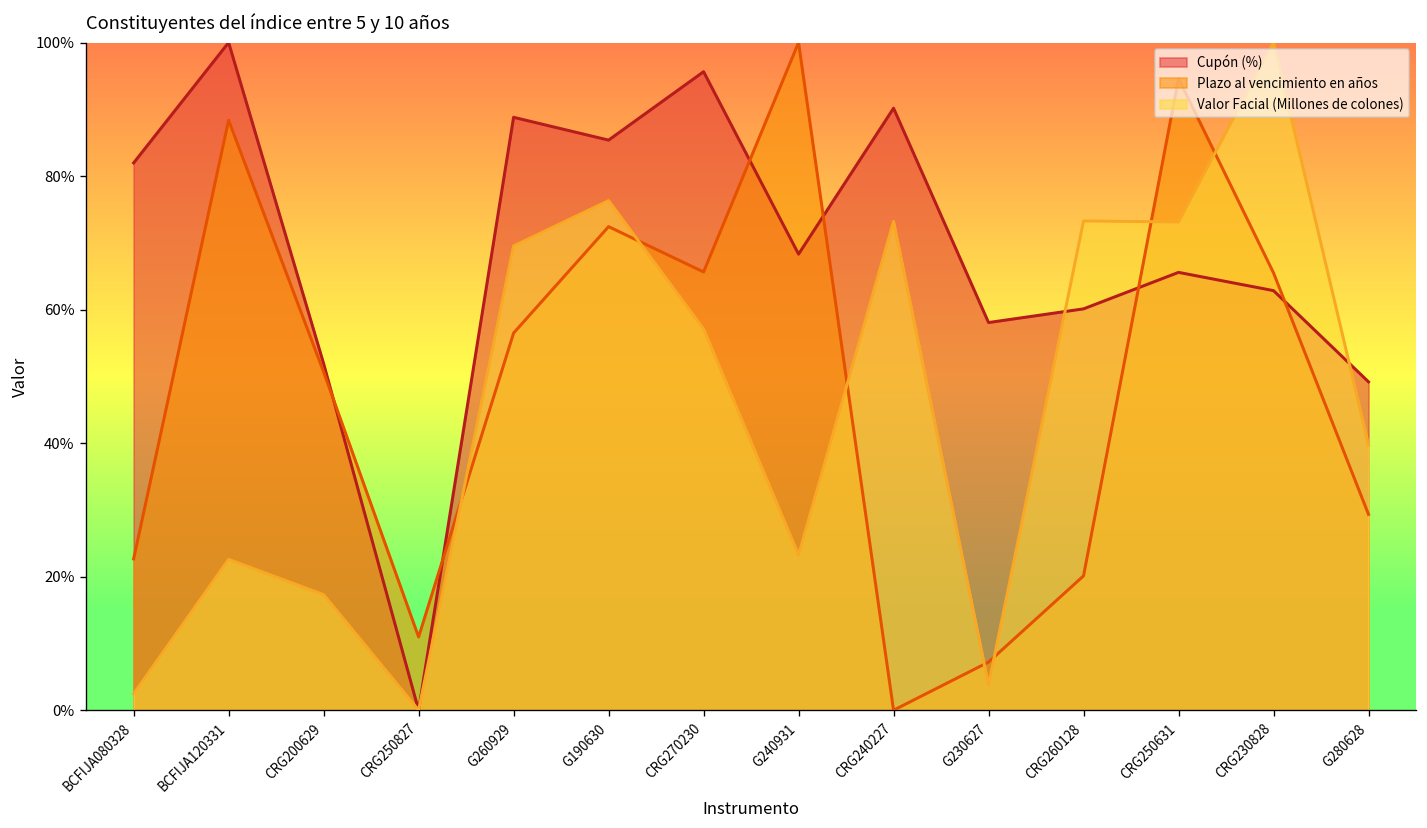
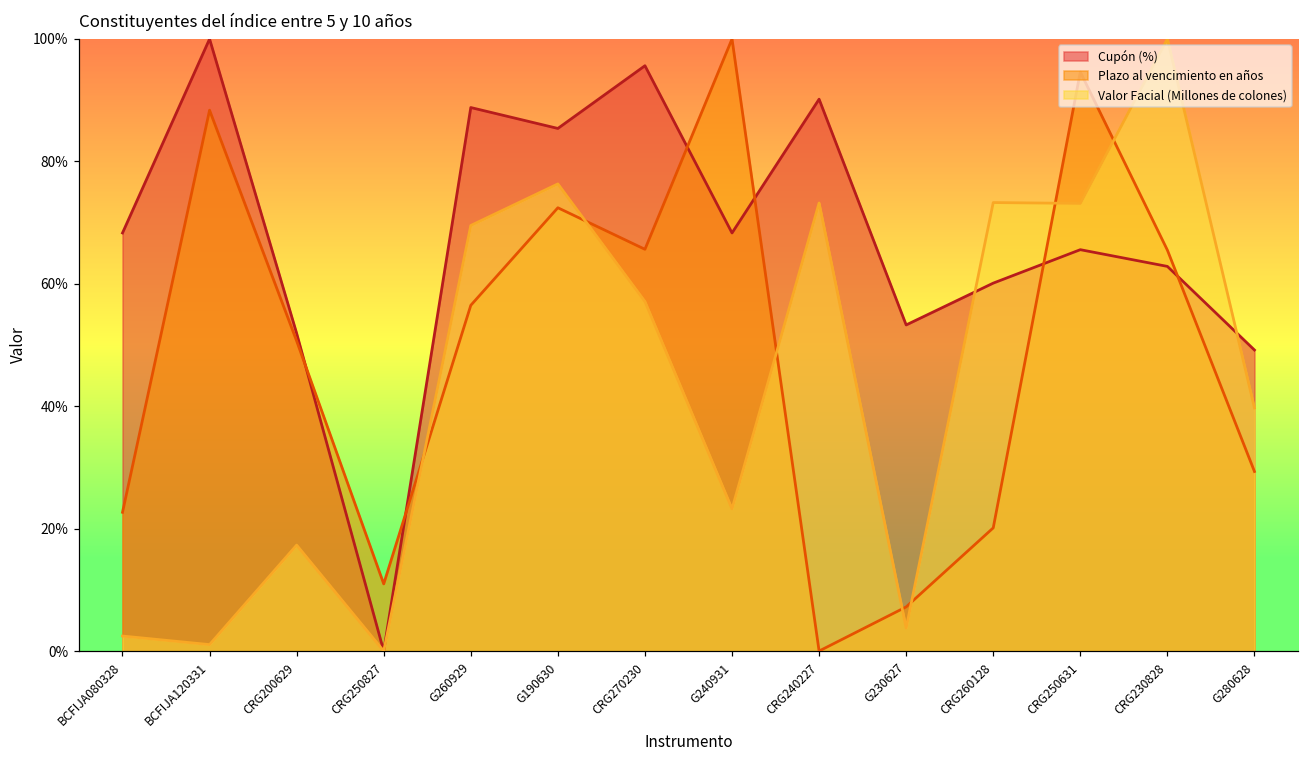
Cupón (%), BCFIJA080328: 82% -> 68%
Valor Facial (Millones de colones), BCFIJA120331: 23% -> 1%
Cupón (%), G230627: 58% -> 53%
